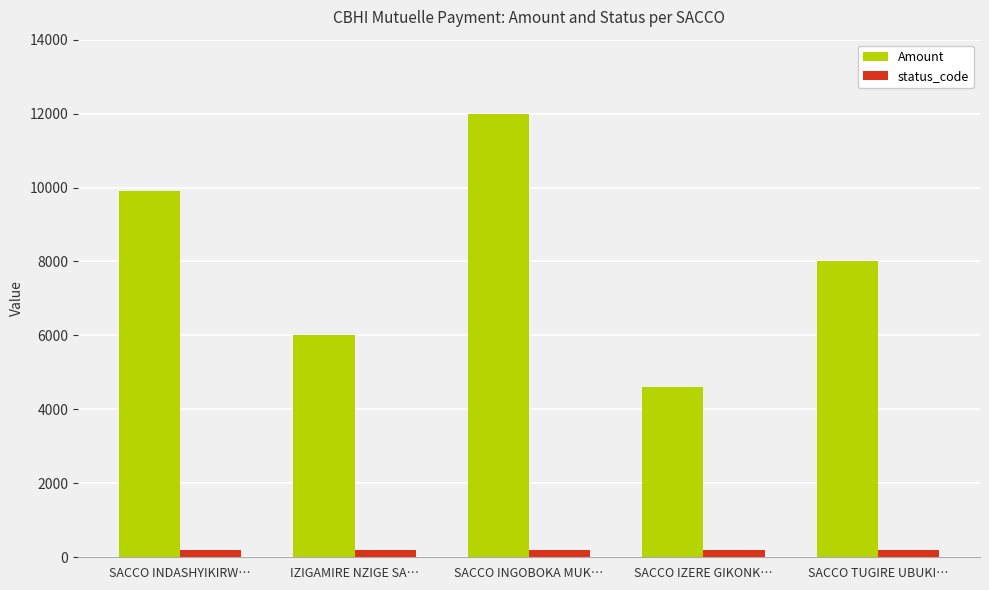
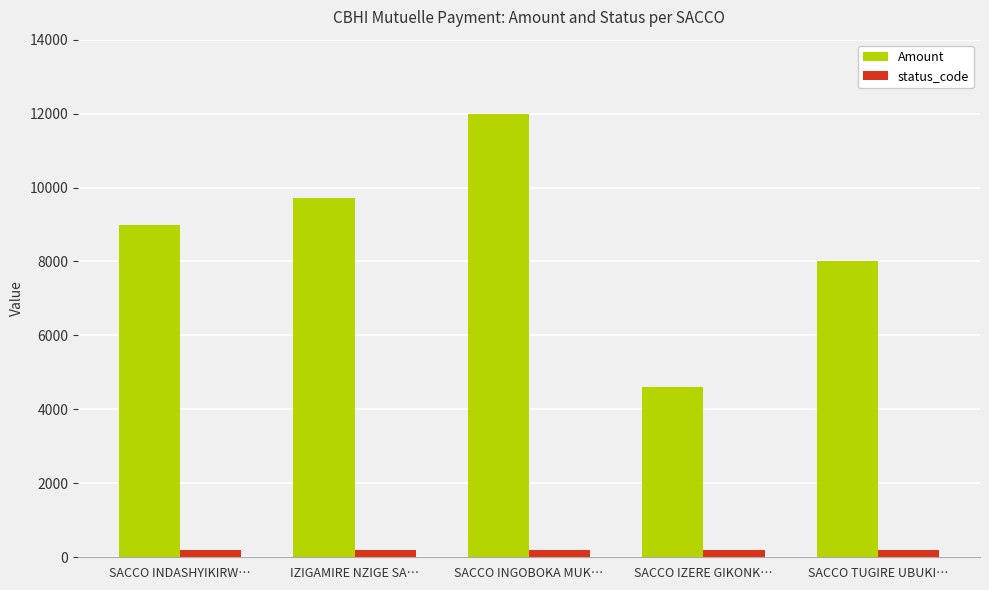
Amount, SACCO INDASHYIKIRW…: 9900 -> 9000
Amount, IZIGAMIRE NZIGE SA…: 6000 -> 9700
